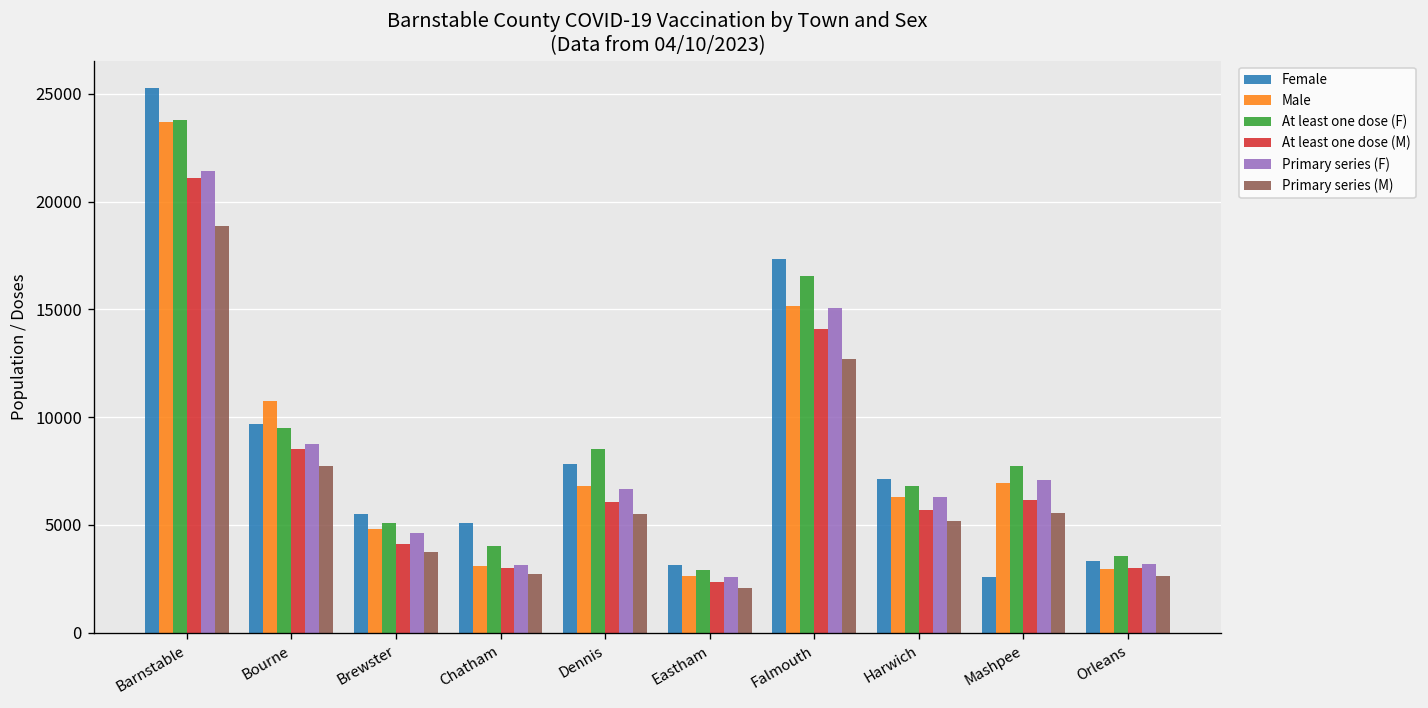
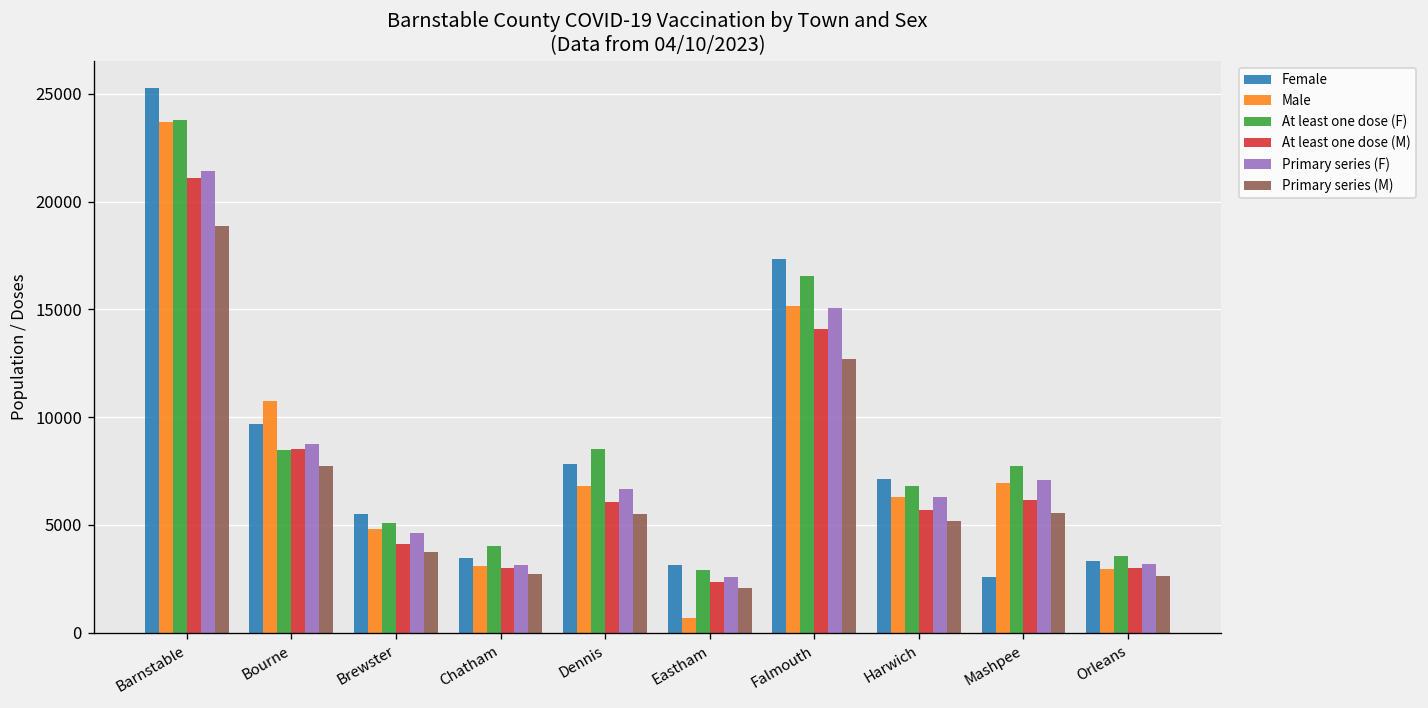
At least one dose (F), Bourne: 9500 -> 8500
Female, Chatham: 5100 -> 3500
Male, Eastham: 2600 -> 700
